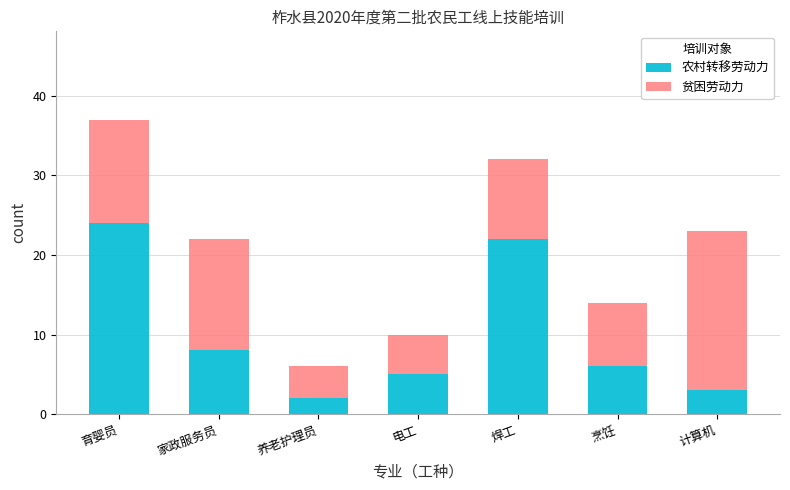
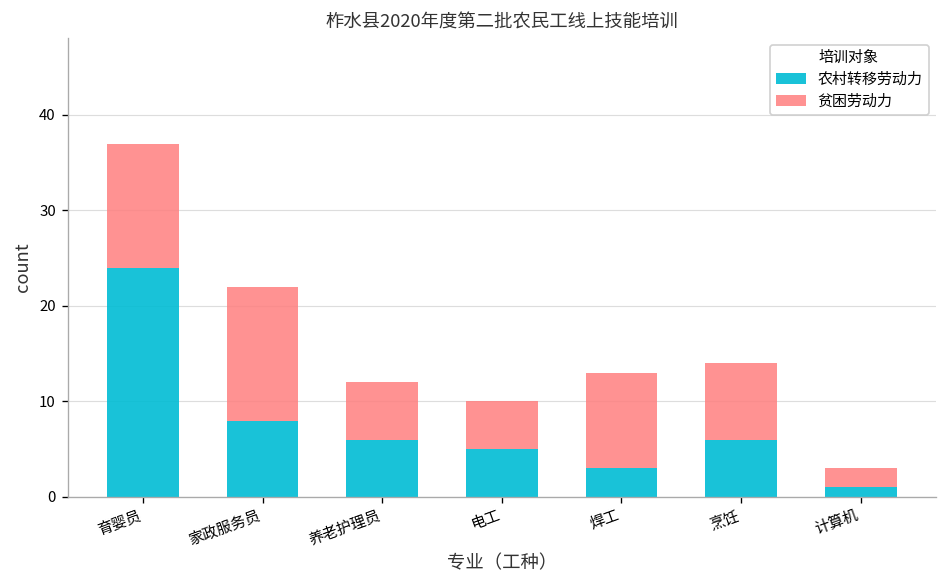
农村转移劳动力, 养老护理员: 2 -> 6
贫困劳动力, 养老护理员: 4 -> 6
农村转移劳动力, 焊工: 22 -> 3
农村转移劳动力, 计算机: 3 -> 1
贫困劳动力, 计算机: 20 -> 2
